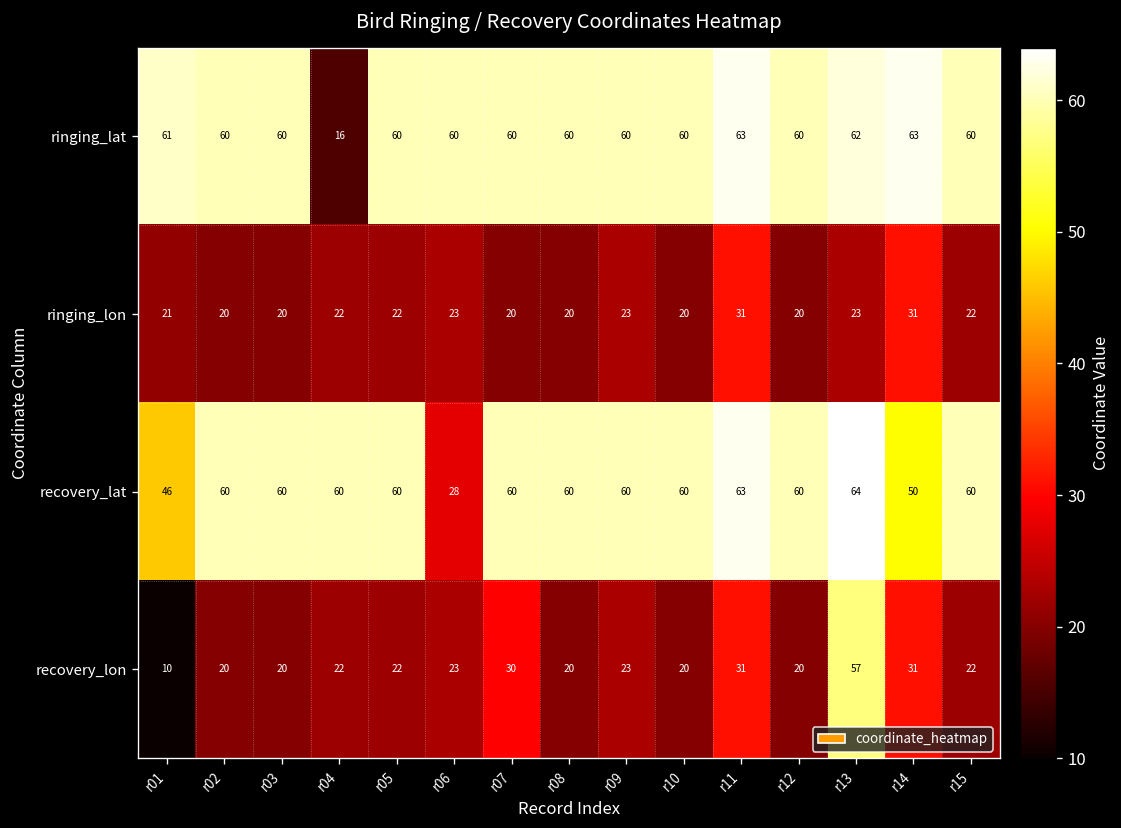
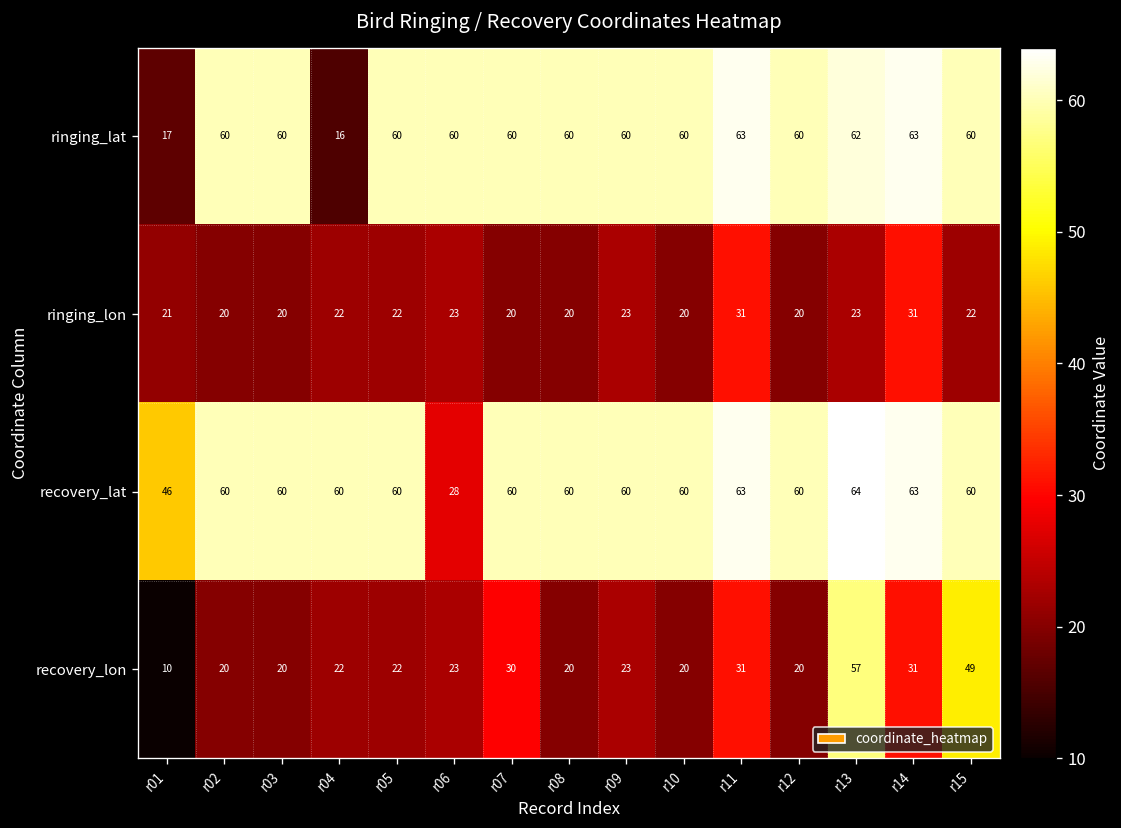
ringing_lat, r01: 61 -> 17
recovery_lat, r14: 50 -> 63
recovery_lon, r15: 22 -> 49
